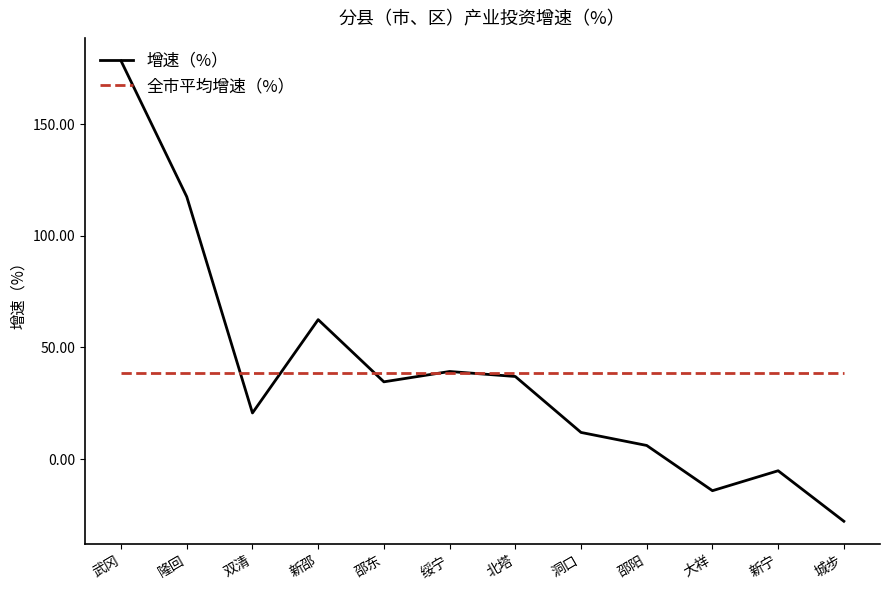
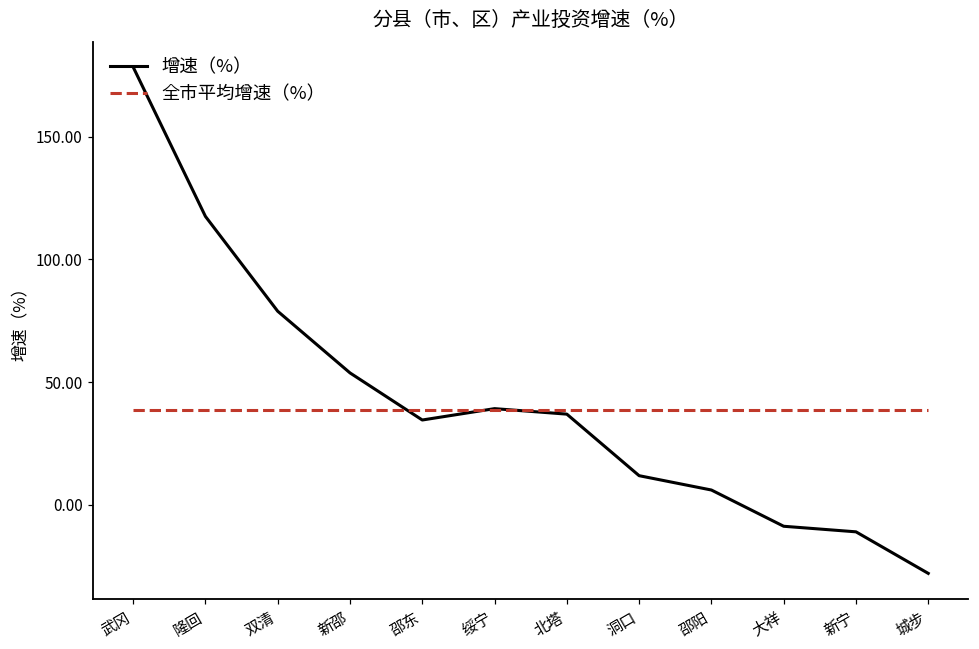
增速（%）, 双清: 21 -> 79
增速（%）, 新邵: 62 -> 54
增速（%）, 大祥: -14 -> -9
增速（%）, 新宁: -5 -> -11
